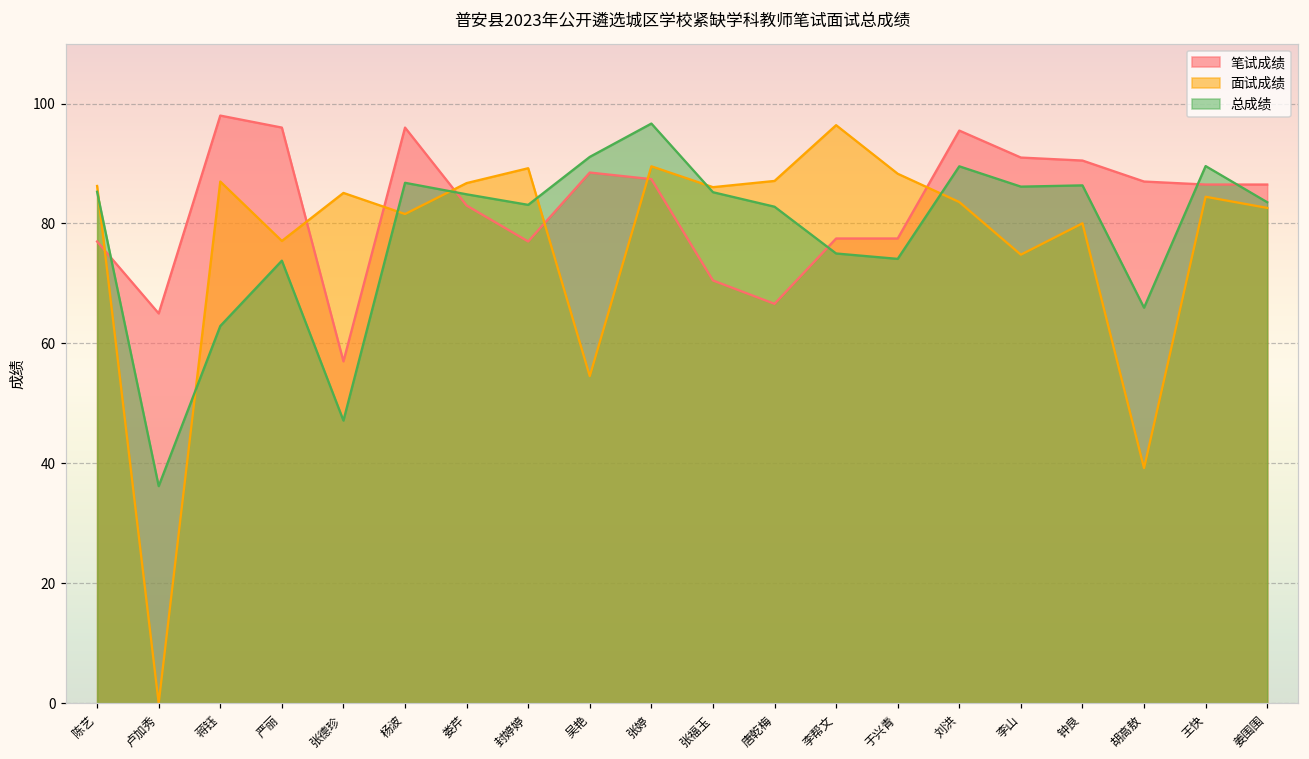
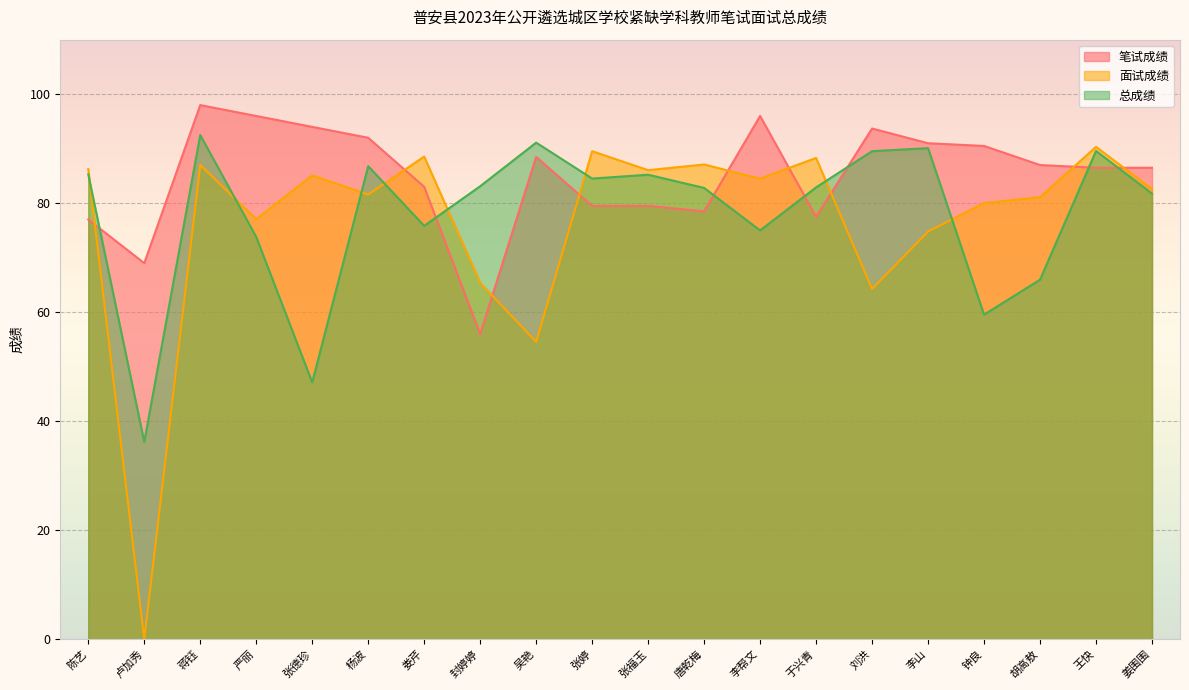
笔试成绩, 卢加秀: 65 -> 69
总成绩, 蒋钰: 63 -> 93
笔试成绩, 张德珍: 57 -> 94
笔试成绩, 杨波: 96 -> 92
面试成绩, 娄芹: 87 -> 89
总成绩, 娄芹: 85 -> 76
笔试成绩, 封婷婷: 77 -> 56
面试成绩, 封婷婷: 89 -> 65
笔试成绩, 张婷: 87 -> 80
总成绩, 张婷: 97 -> 85
笔试成绩, 张福玉: 71 -> 80
笔试成绩, 唐乾梅: 67 -> 79
笔试成绩, 李帮文: 78 -> 96
面试成绩, 李帮文: 96 -> 85
总成绩, 于兴青: 74 -> 83
笔试成绩, 刘洪: 96 -> 94
面试成绩, 刘洪: 84 -> 64
总成绩, 李山: 86 -> 90
总成绩, 钟良: 86 -> 60
面试成绩, 胡高敖: 39 -> 81
面试成绩, 王快: 84 -> 90
总成绩, 姜围围: 84 -> 82
